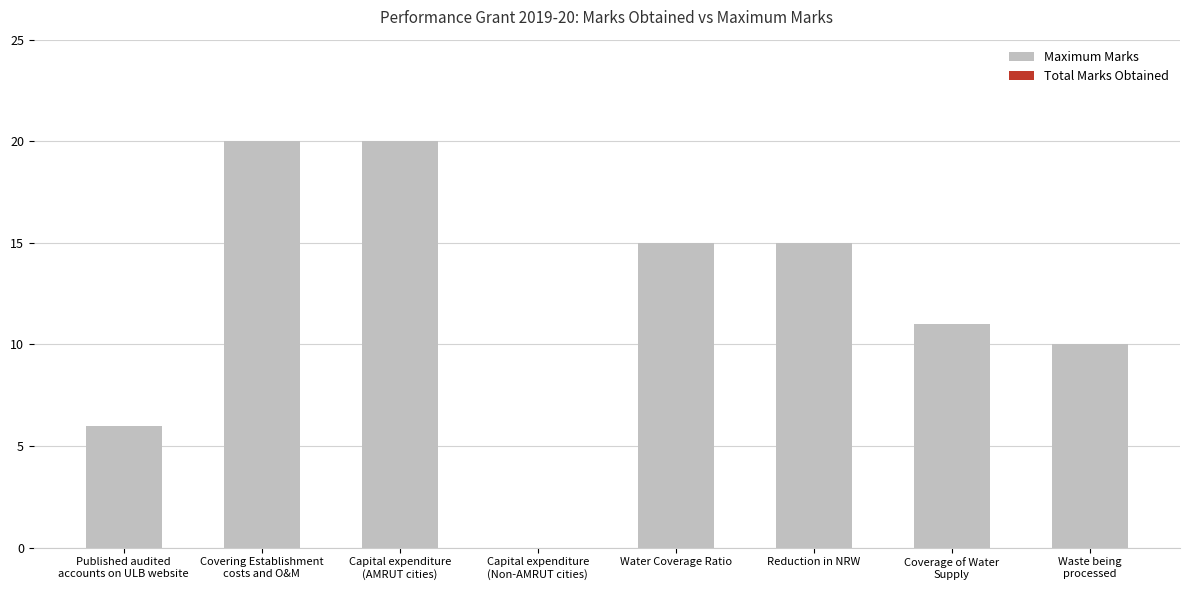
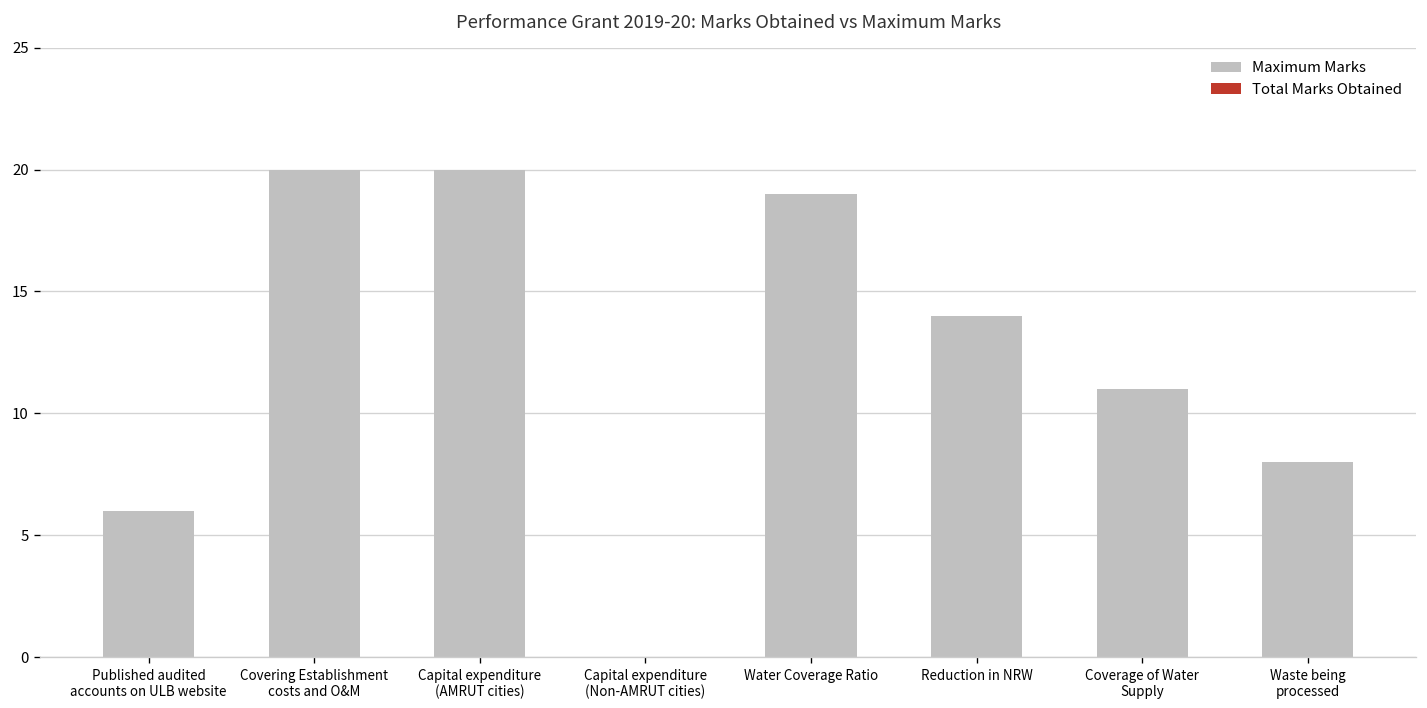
Maximum Marks, Water Coverage Ratio: 15 -> 19
Maximum Marks, Reduction in NRW: 15 -> 14
Maximum Marks, Waste being processed: 10 -> 8
